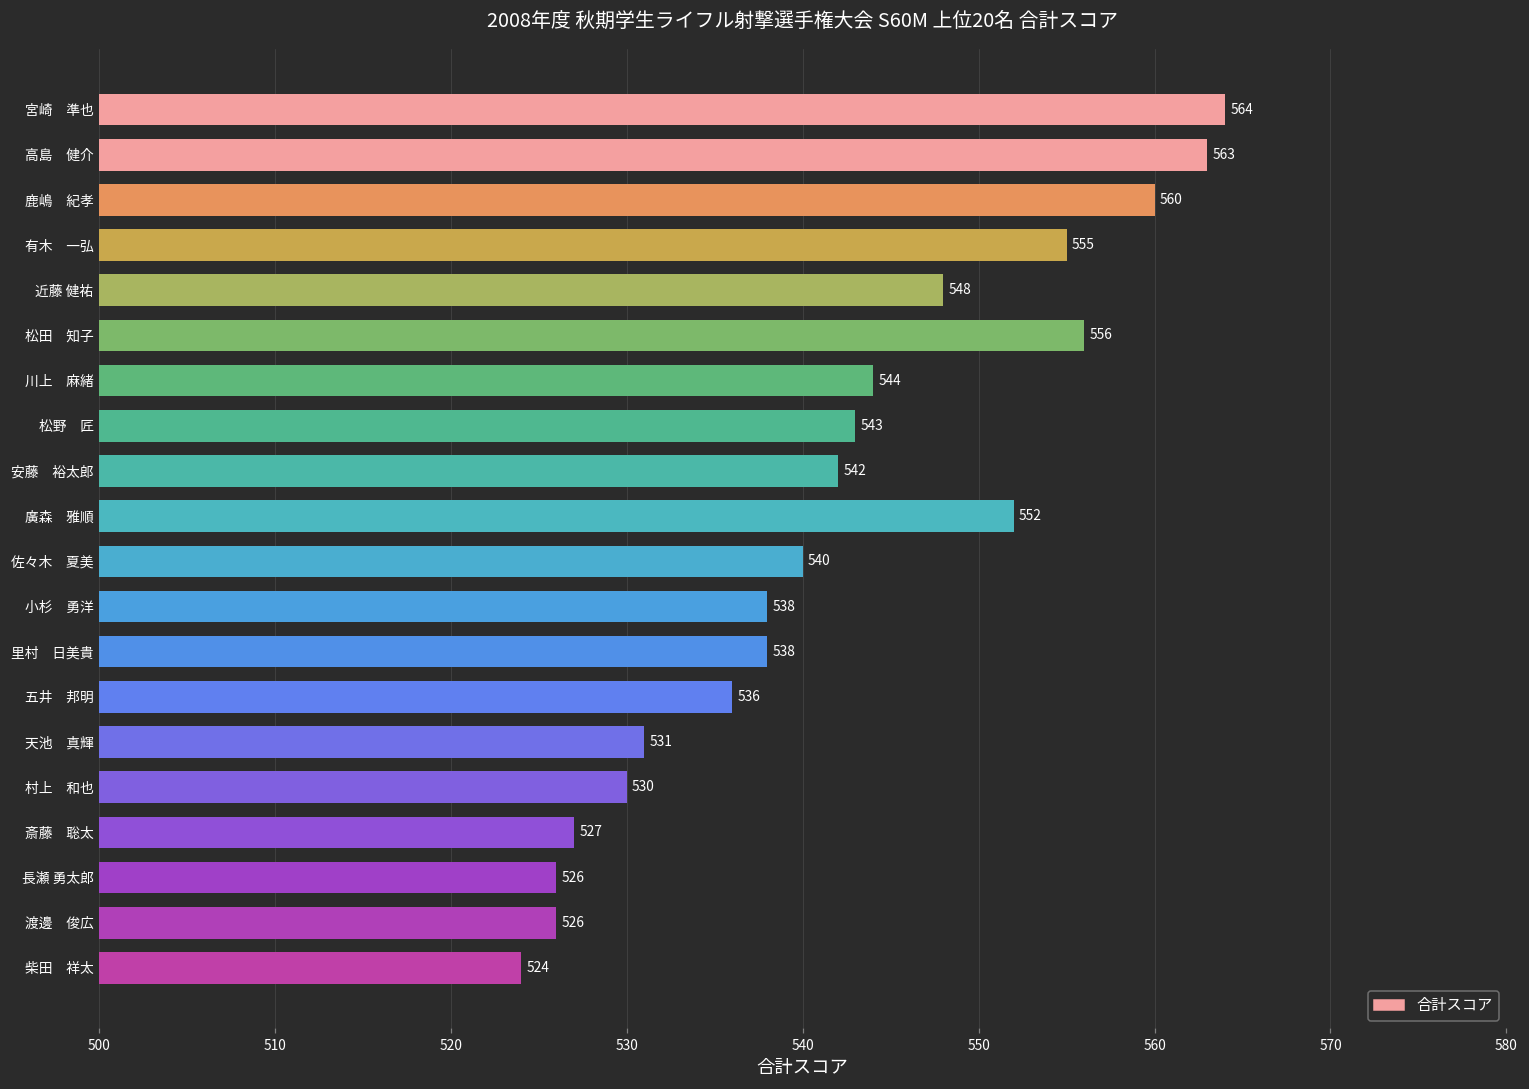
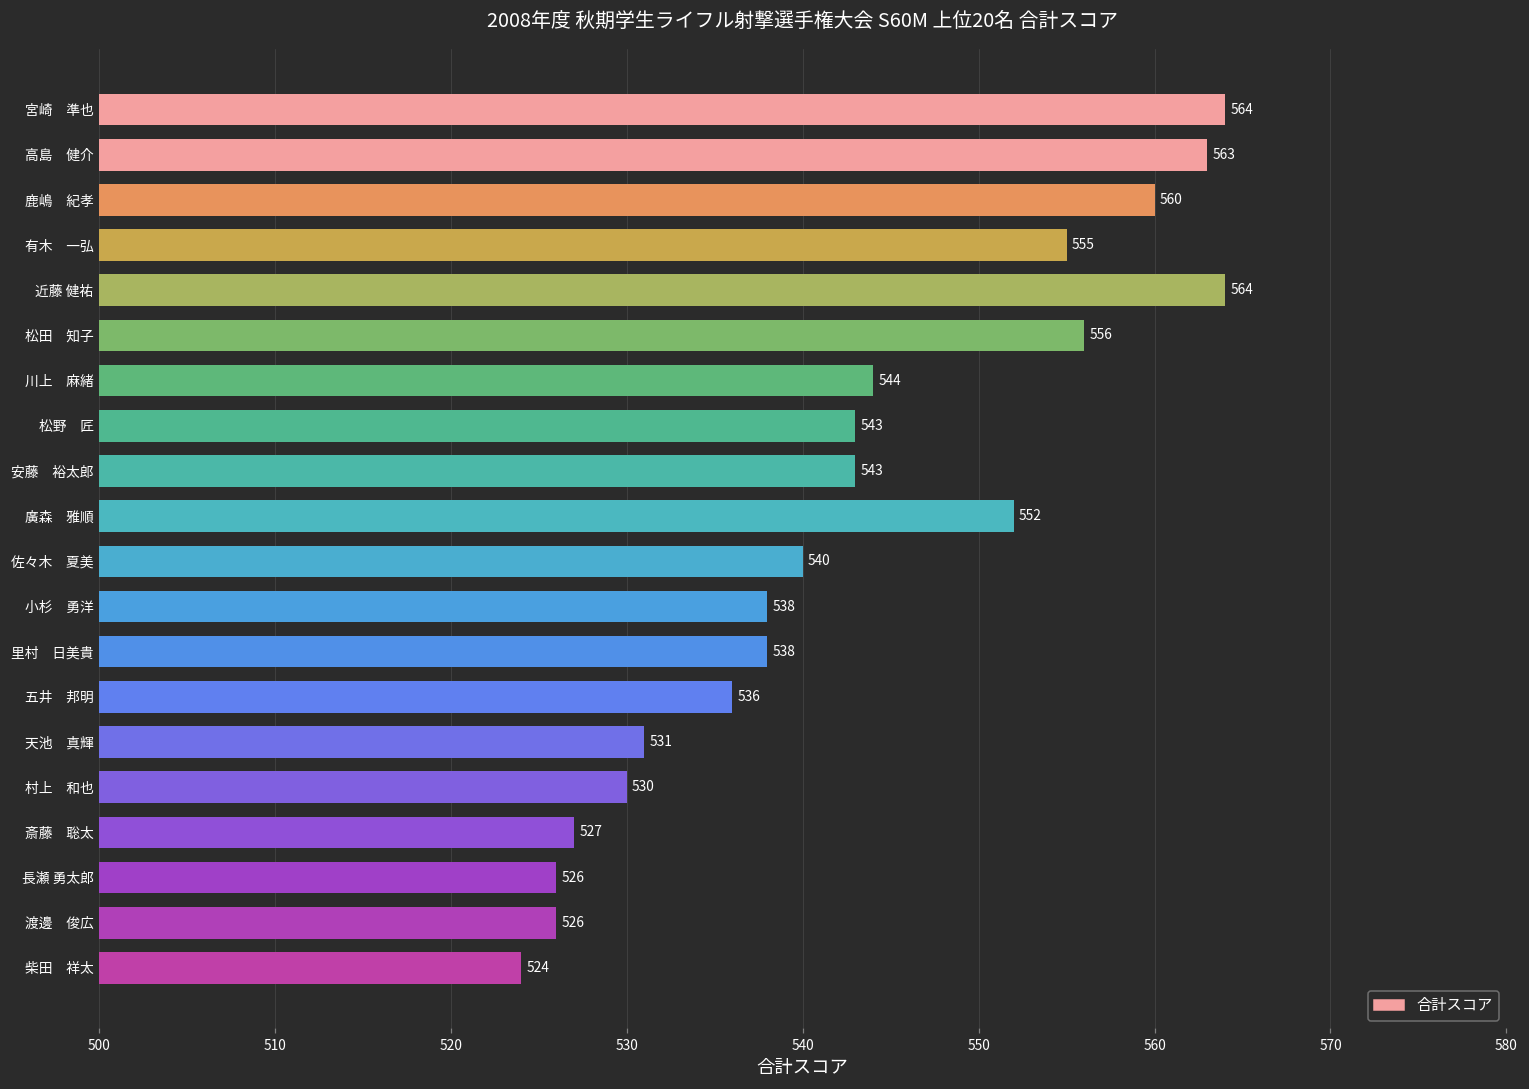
近藤 健祐: 548 -> 564
安藤 裕太郎: 542 -> 543
